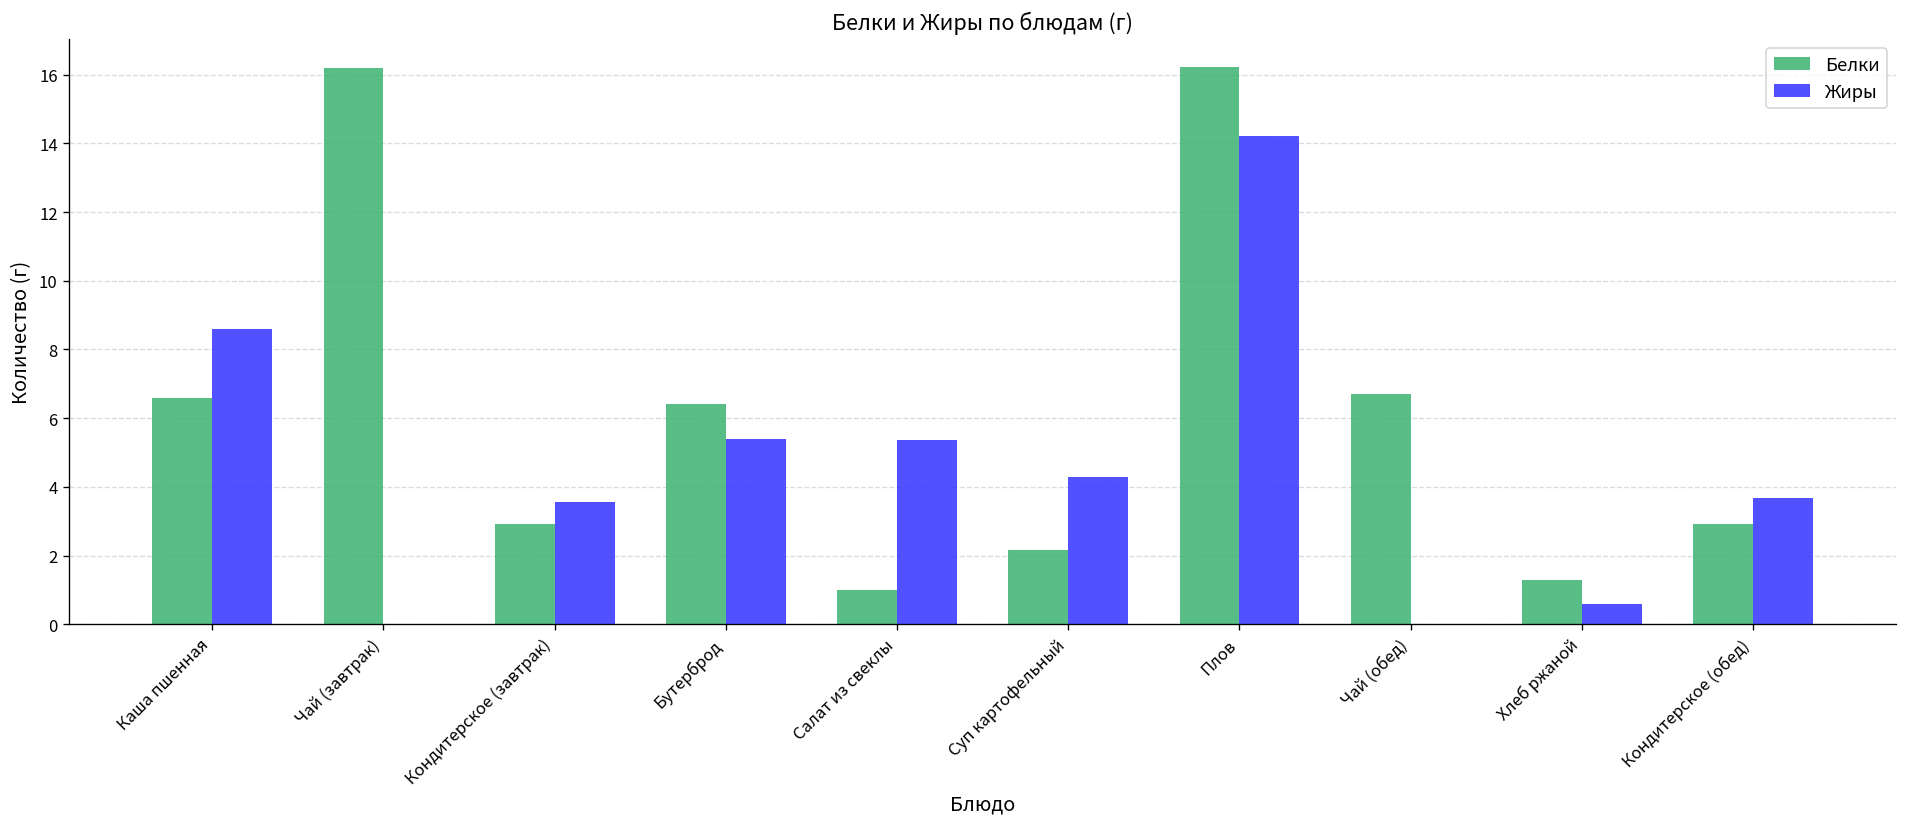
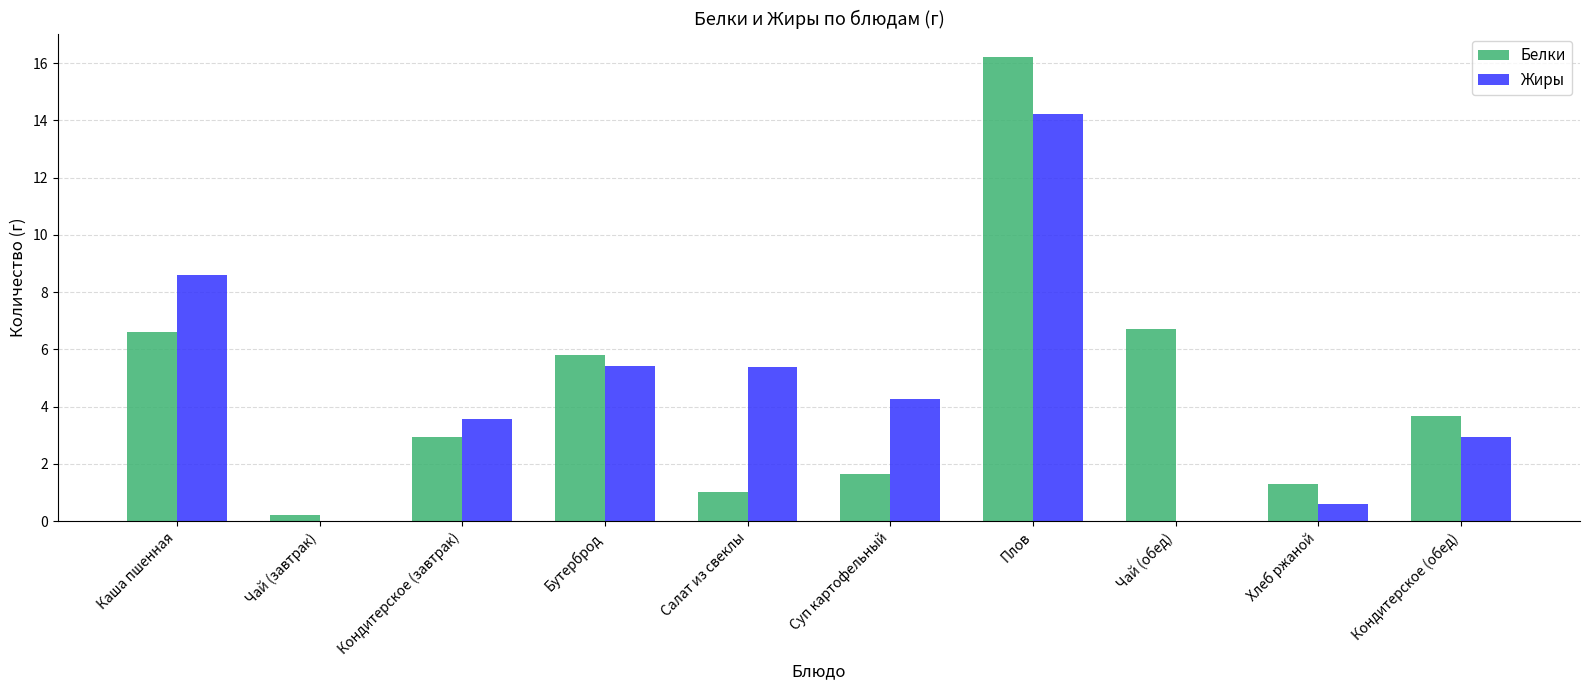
Белки, Чай (завтрак): 16.2 -> 0.2
Белки, Бутерброд: 6.4 -> 5.8
Белки, Суп картофельный: 2.2 -> 1.6
Белки, Кондитерское (обед): 2.9 -> 3.7
Жиры, Кондитерское (обед): 3.7 -> 3.0
